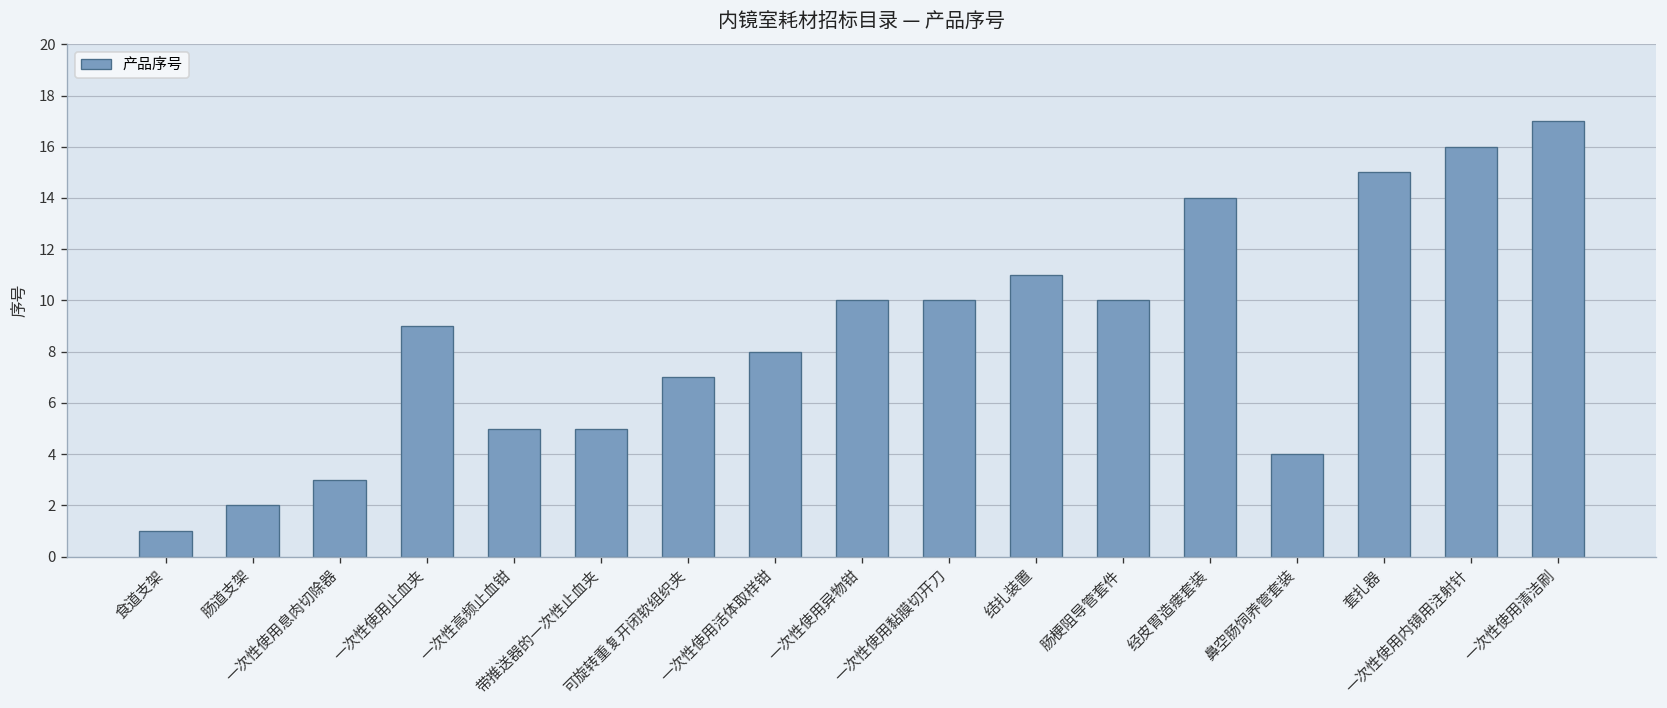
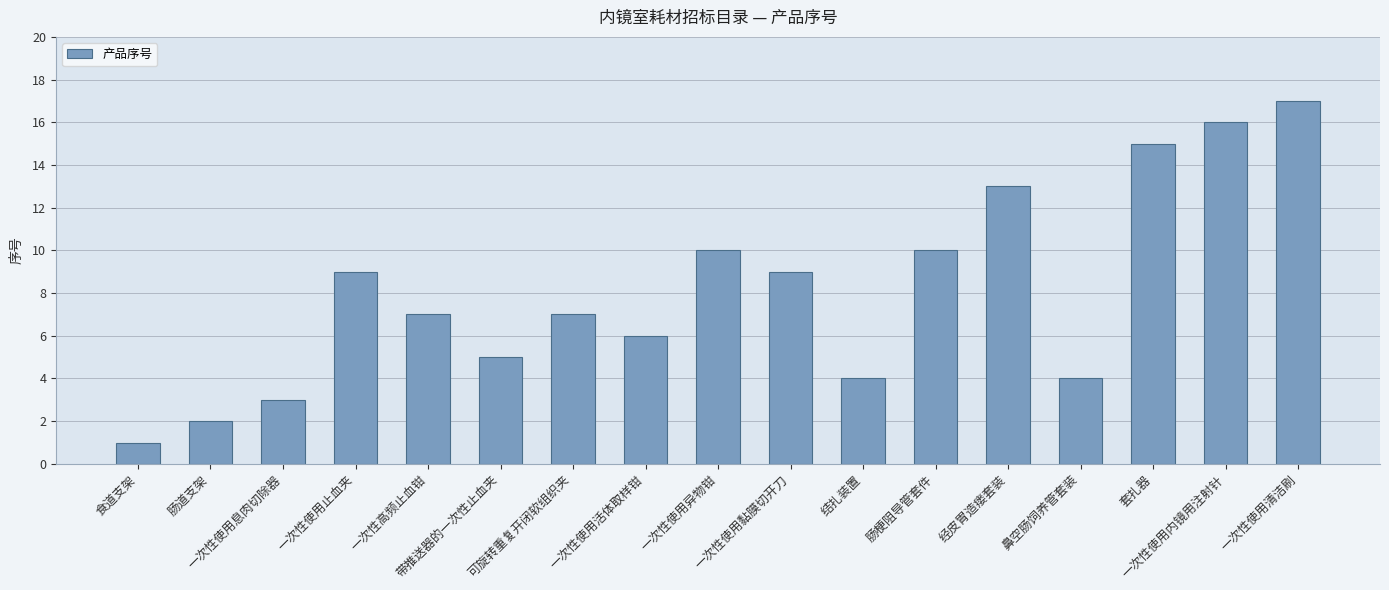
一次性高频止血钳: 5 -> 7
一次性使用活体取样钳: 8 -> 6
一次性使用黏膜切开刀: 10 -> 9
结扎装置: 11 -> 4
经皮胃造瘘套装: 14 -> 13
